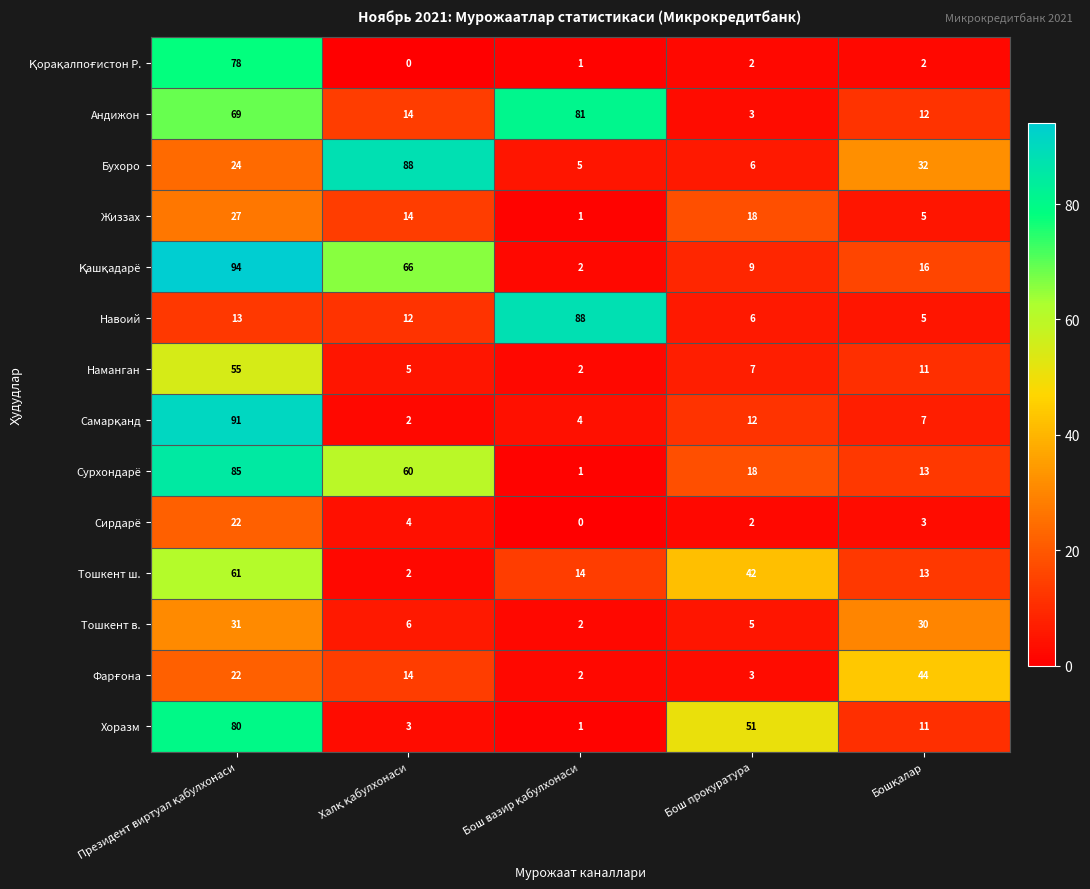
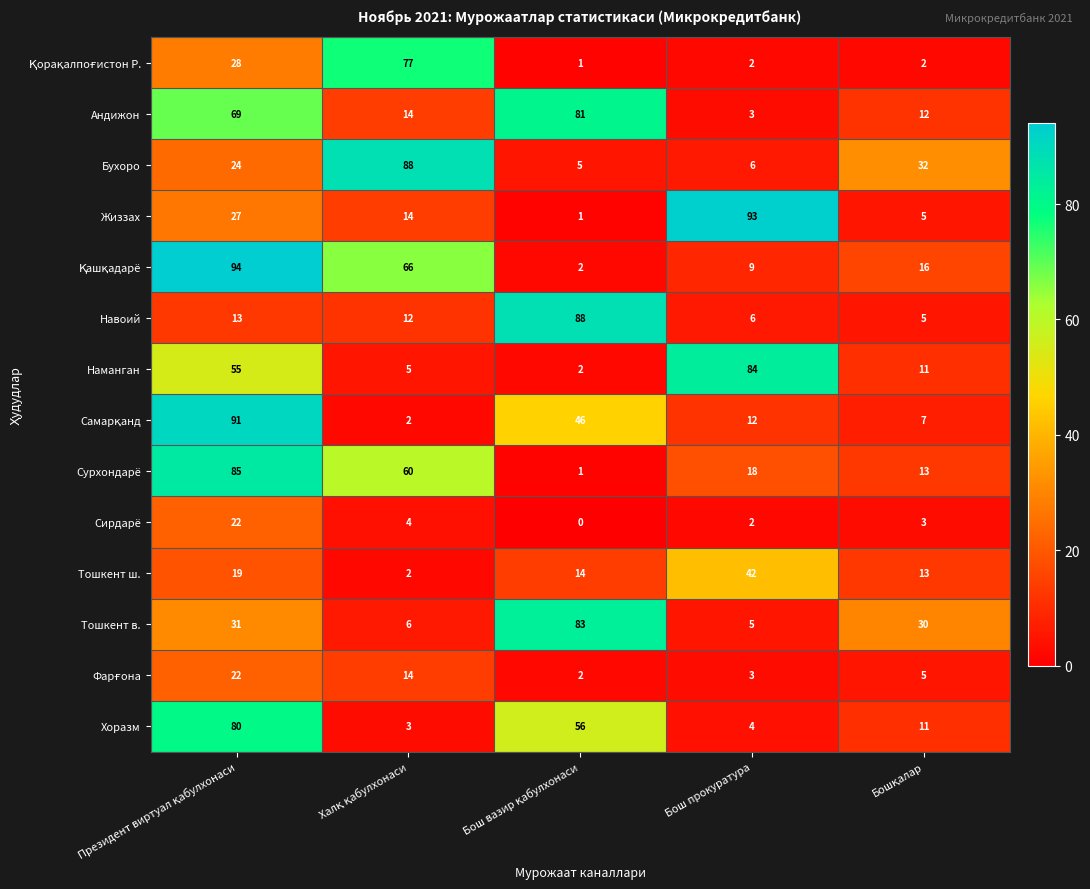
Қорақалпоғистон Р., Президент виртуал қабулхонаси: 78 -> 28
Қорақалпоғистон Р., Халқ қабулхонаси: 0 -> 77
Жиззах, Бош прокуратура: 18 -> 93
Наманган, Бош прокуратура: 7 -> 84
Самарқанд, Бош вазир қабулхонаси: 4 -> 46
Тошкент ш., Президент виртуал қабулхонаси: 61 -> 19
Тошкент в., Бош вазир қабулхонаси: 2 -> 83
Фарғона, Бошқалар: 44 -> 5
Хоразм, Бош вазир қабулхонаси: 1 -> 56
Хоразм, Бош прокуратура: 51 -> 4
